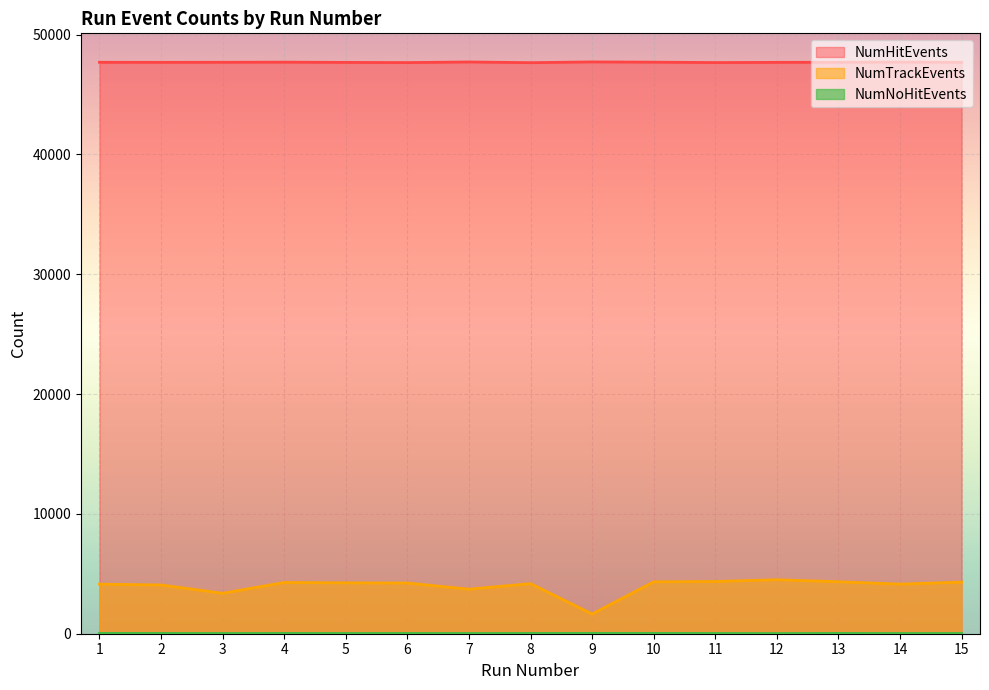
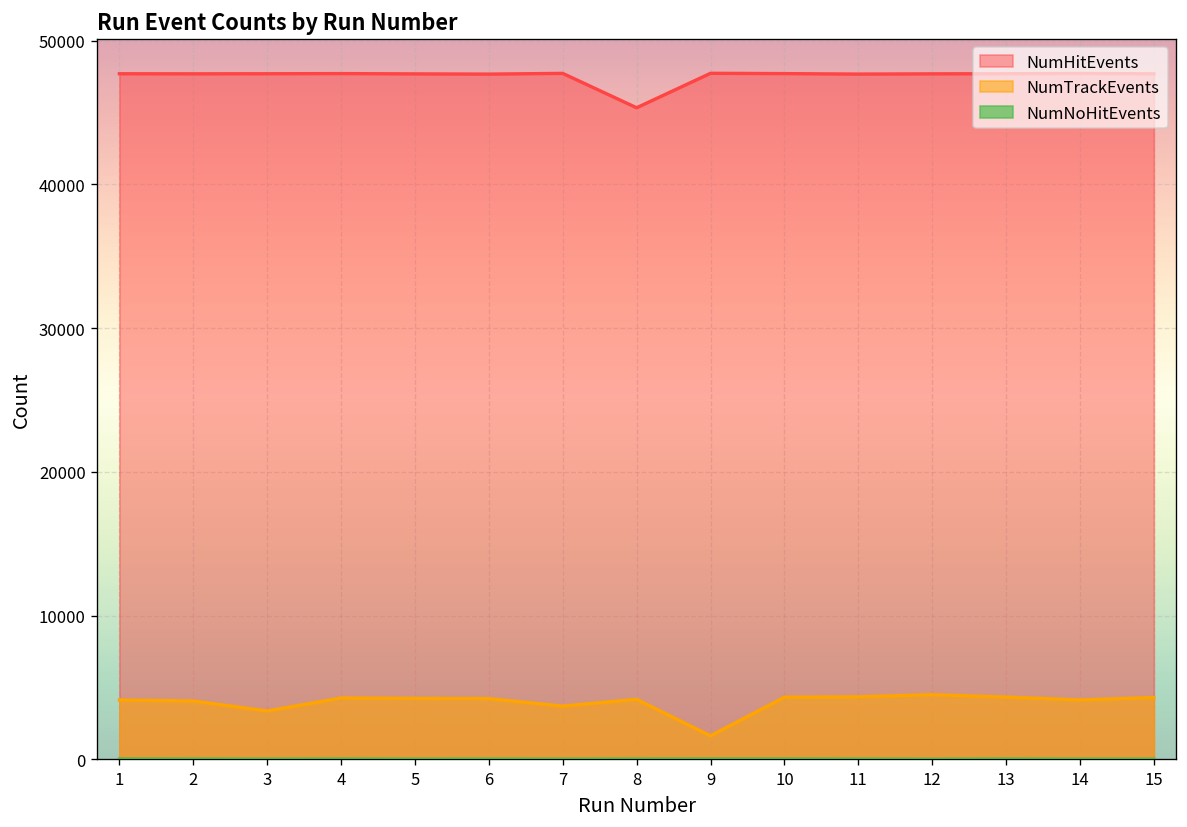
NumHitEvents, 8: 47700 -> 45300
